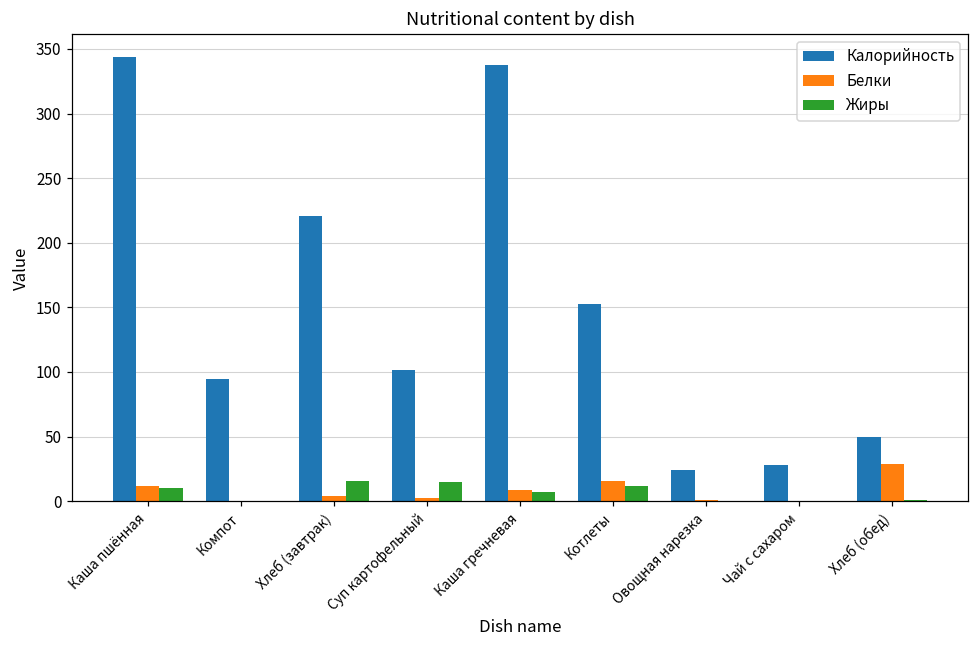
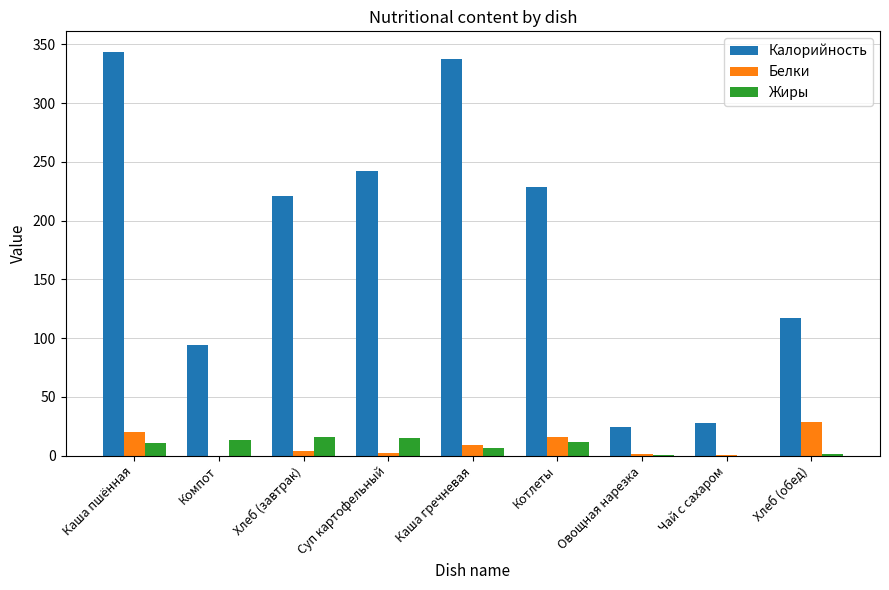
Белки, Каша пшённая: 11 -> 20
Жиры, Компот: 0 -> 13
Калорийность, Суп картофельный: 101 -> 242
Калорийность, Котлеты: 153 -> 229
Калорийность, Хлеб (обед): 50 -> 118
